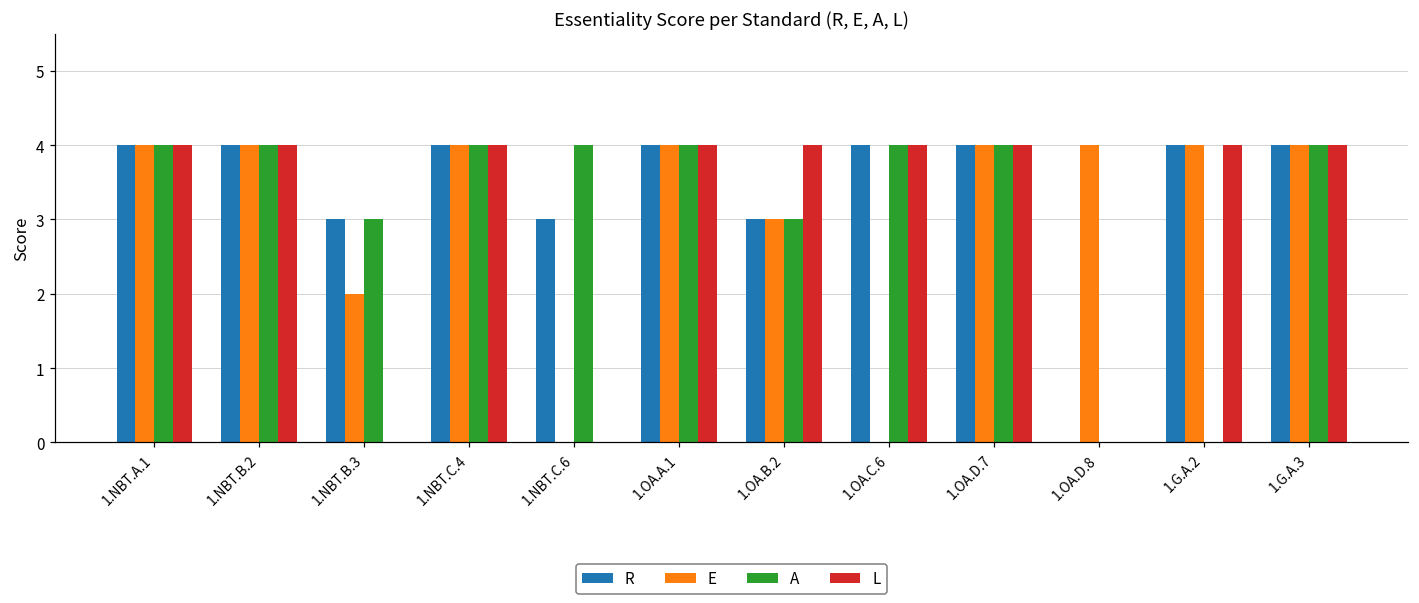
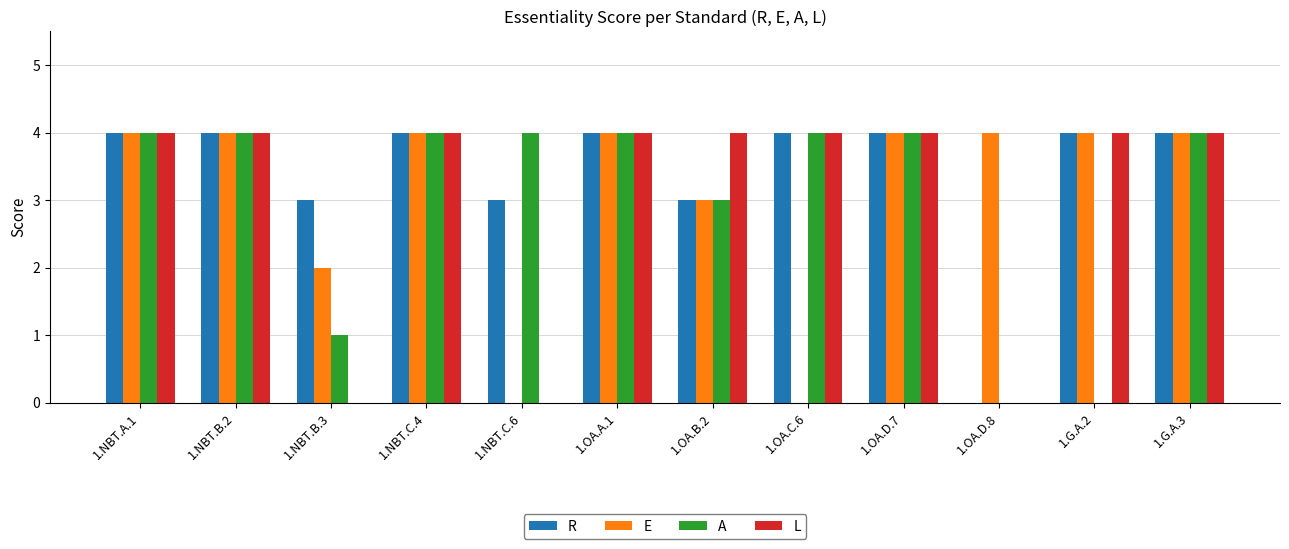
A, 1.NBT.B.3: 3 -> 1
